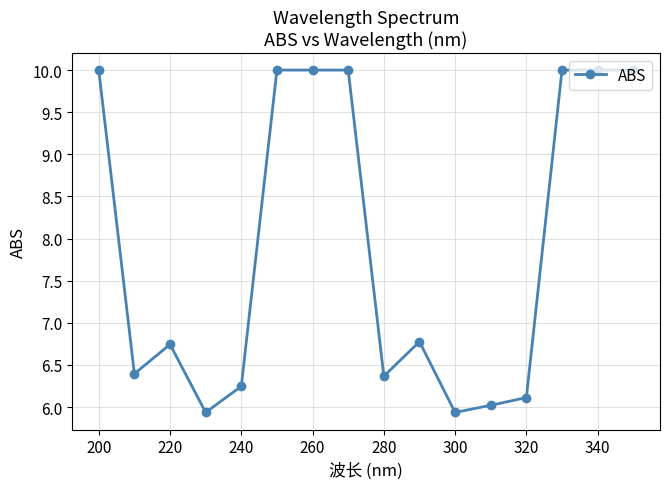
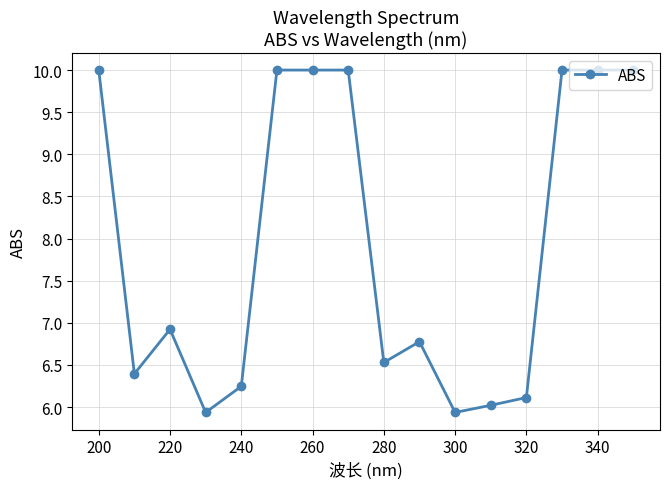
220: 6.7 -> 6.9
280: 6.4 -> 6.5
